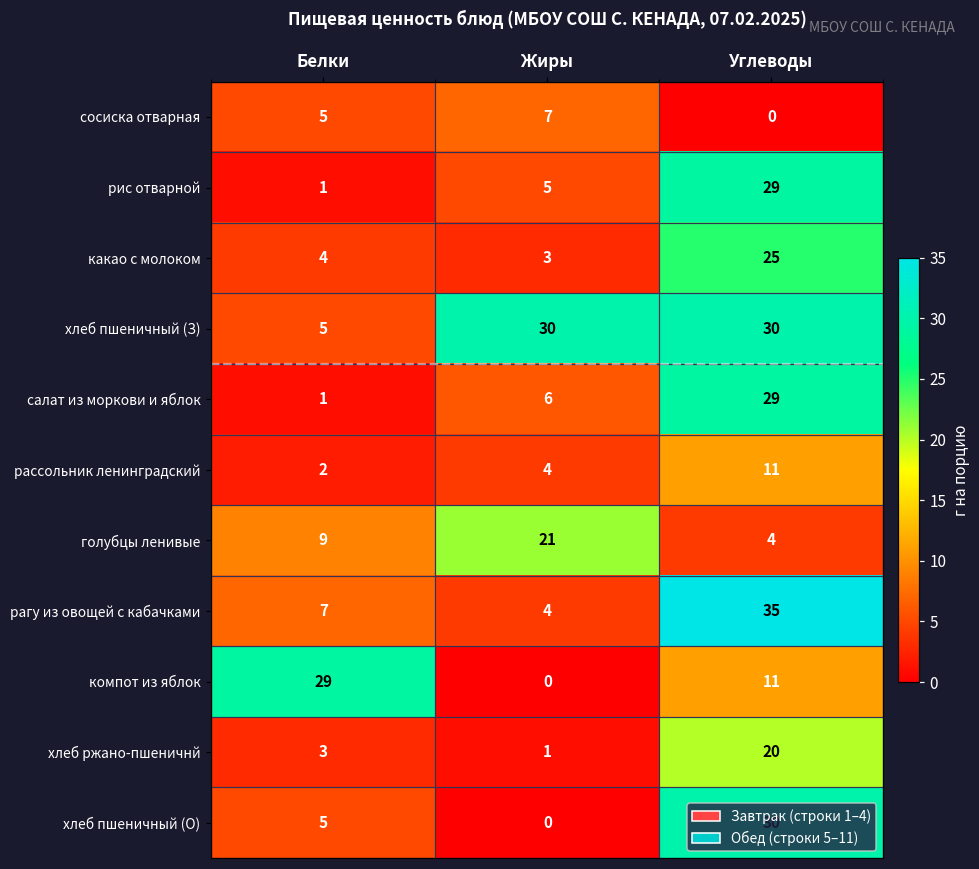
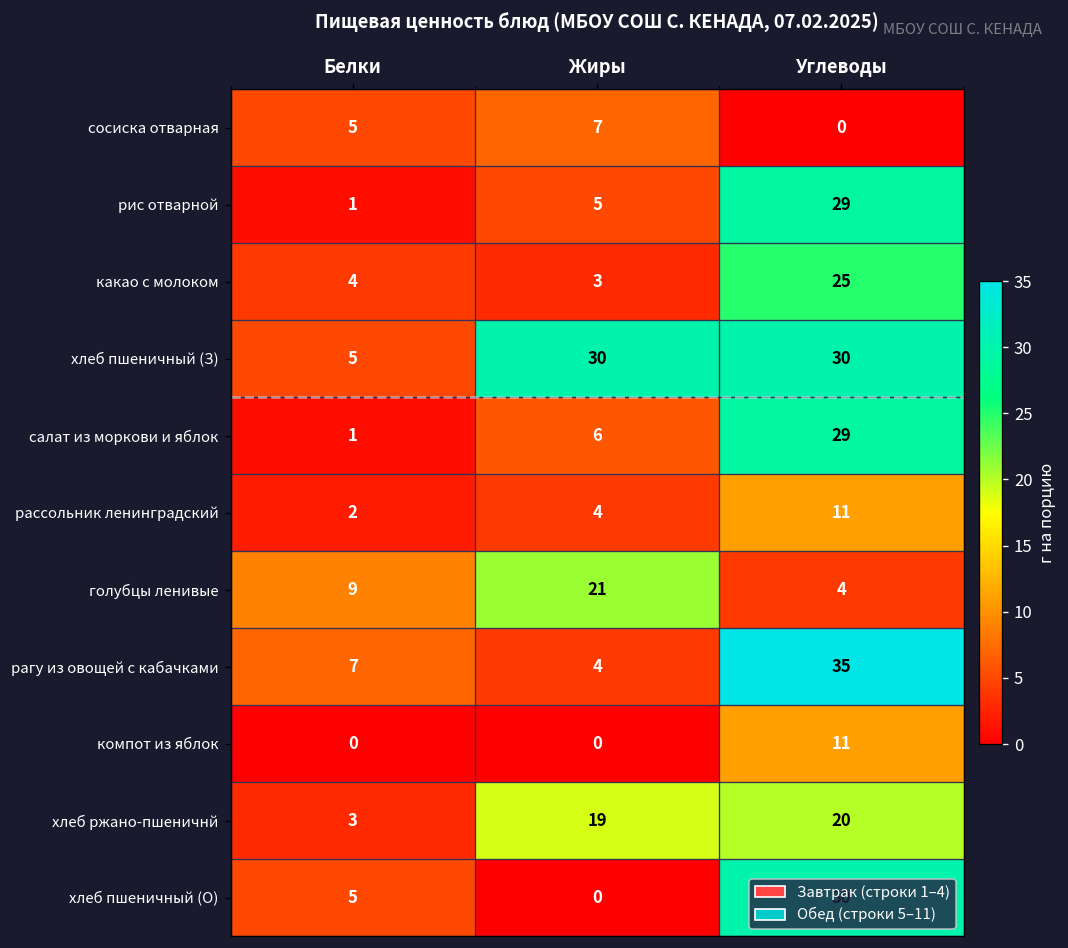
компот из яблок, Белки: 29 -> 0
хлеб ржано-пшеничнй, Жиры: 1 -> 19
